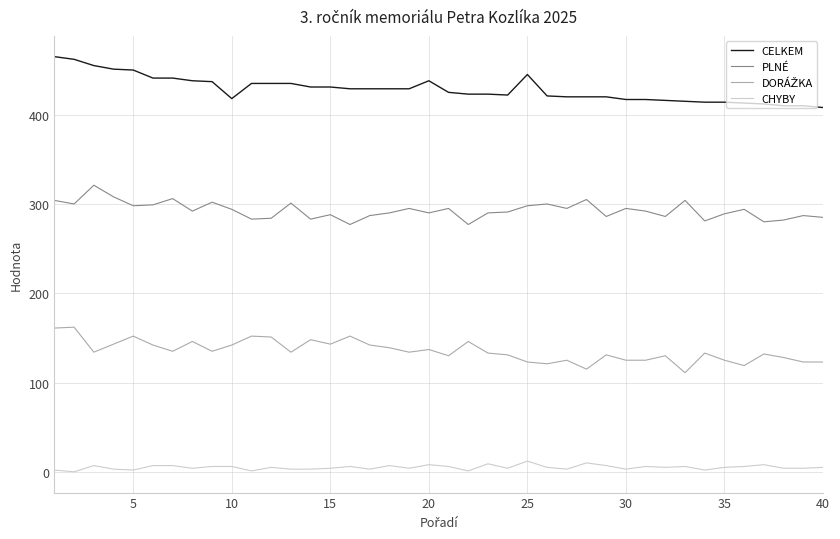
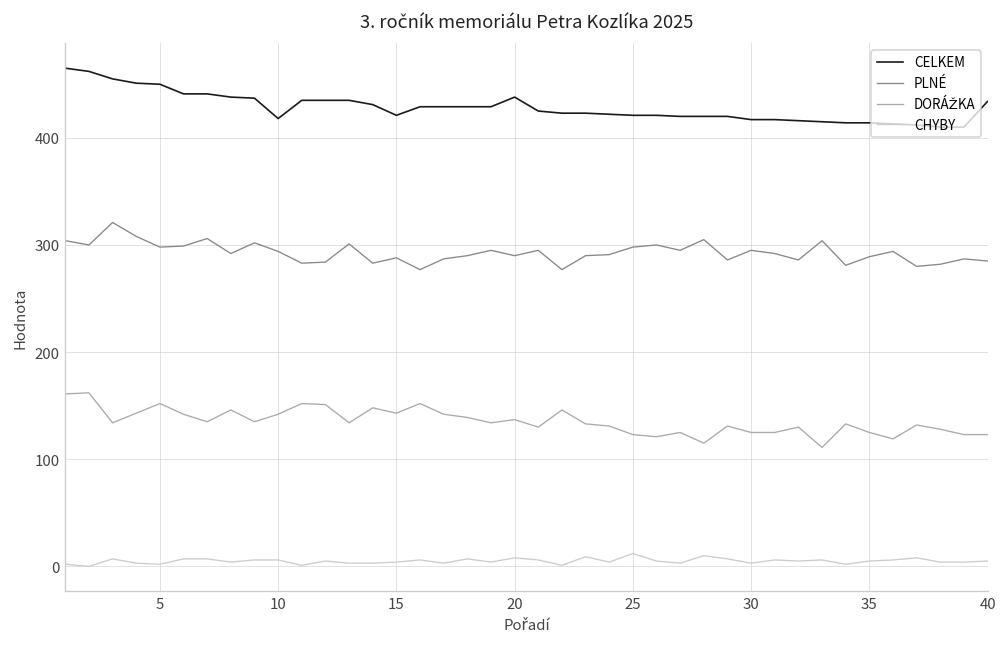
CELKEM, 15: 430 -> 420
CELKEM, 25: 450 -> 420
CELKEM, 40: 410 -> 430
